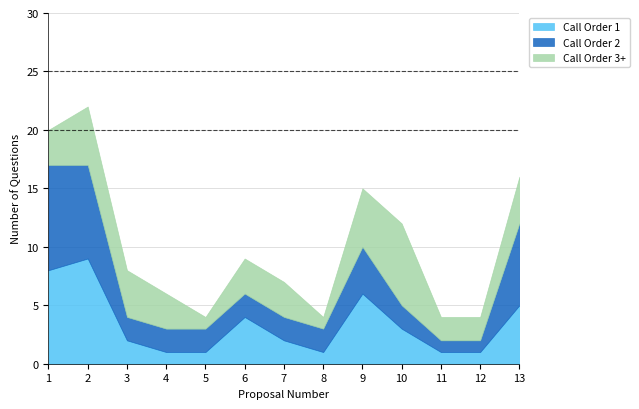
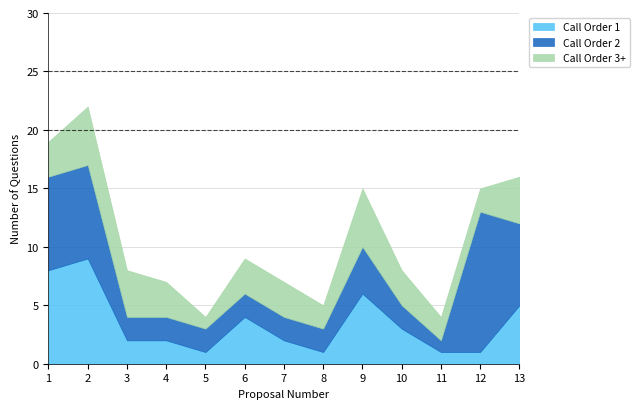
Call Order 2, 1: 9 -> 8
Call Order 1, 4: 1 -> 2
Call Order 3+, 8: 1 -> 2
Call Order 3+, 10: 7 -> 3
Call Order 2, 12: 1 -> 12
